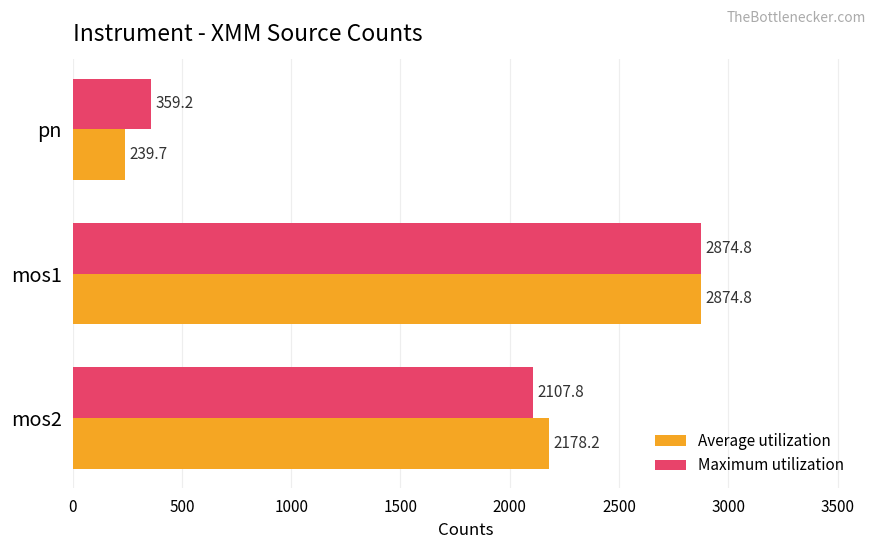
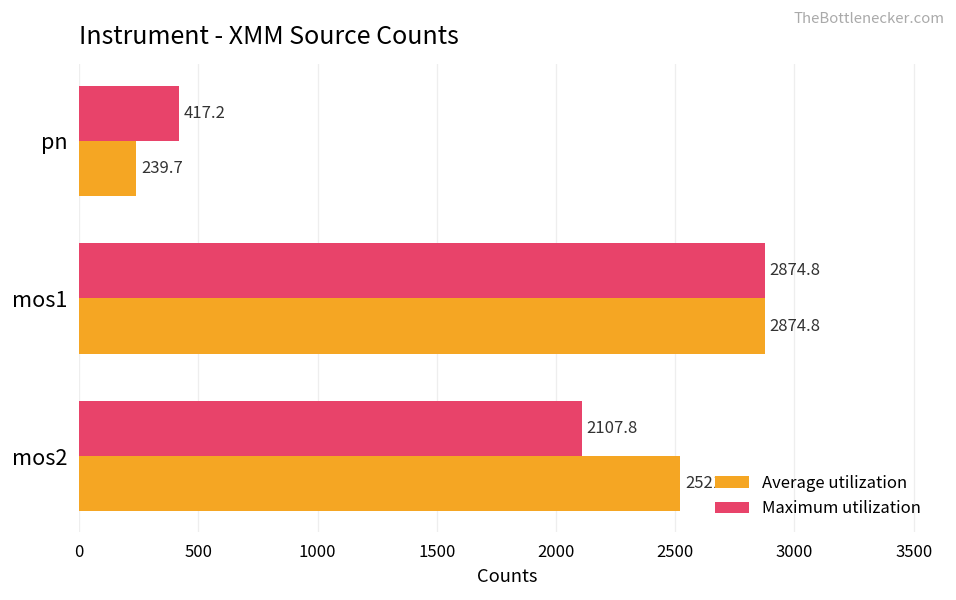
Maximum utilization, pn: 359.2 -> 417.2
Average utilization, mos2: 2178.2 -> 2521.1
